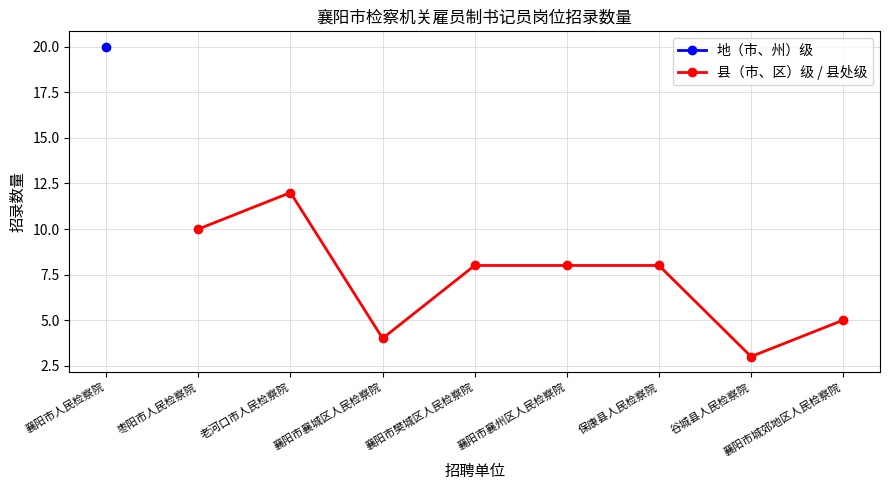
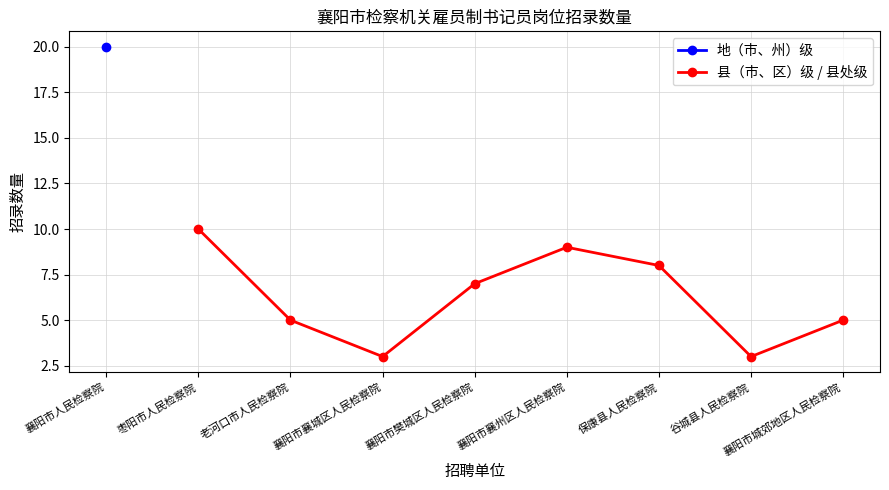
县（市、区）级 / 县处级, 老河口市人民检察院: 12 -> 5
县（市、区）级 / 县处级, 襄阳市襄城区人民检察院: 4 -> 3
县（市、区）级 / 县处级, 襄阳市樊城区人民检察院: 8 -> 7
县（市、区）级 / 县处级, 襄阳市襄州区人民检察院: 8 -> 9
